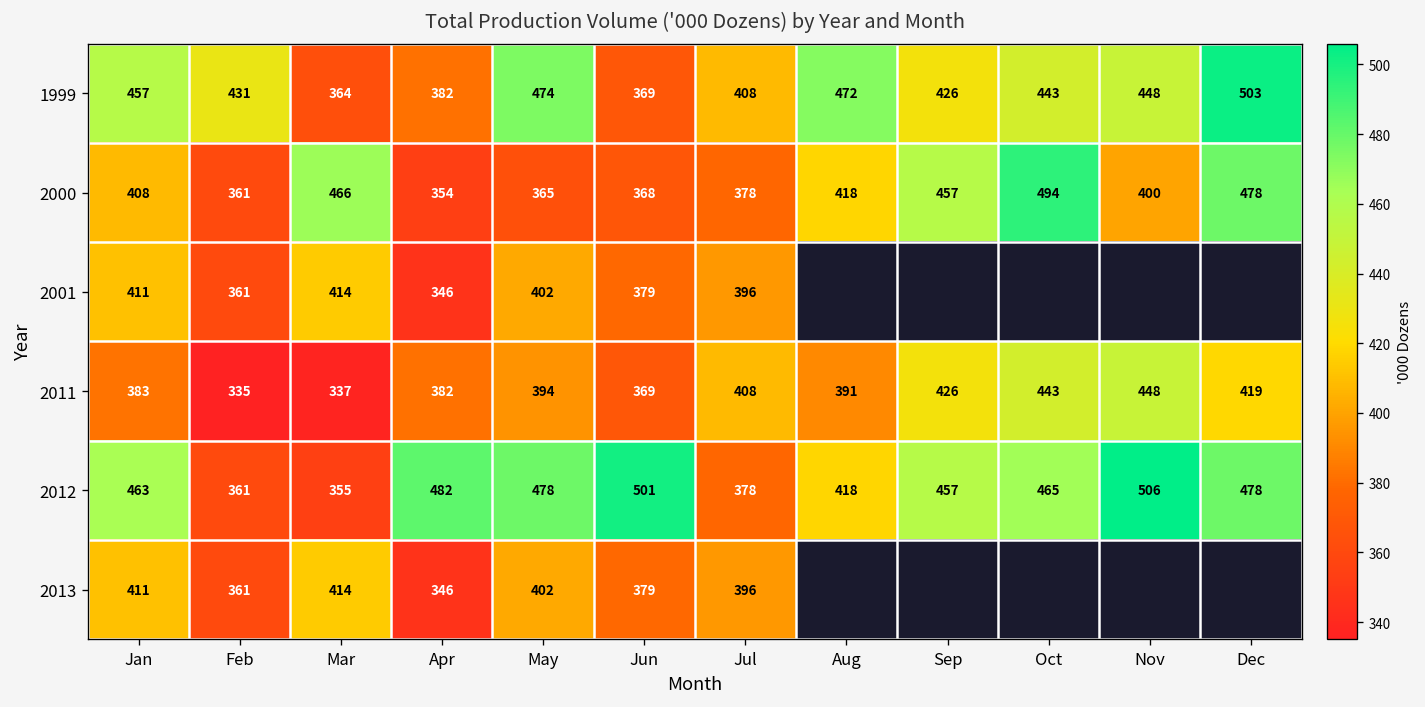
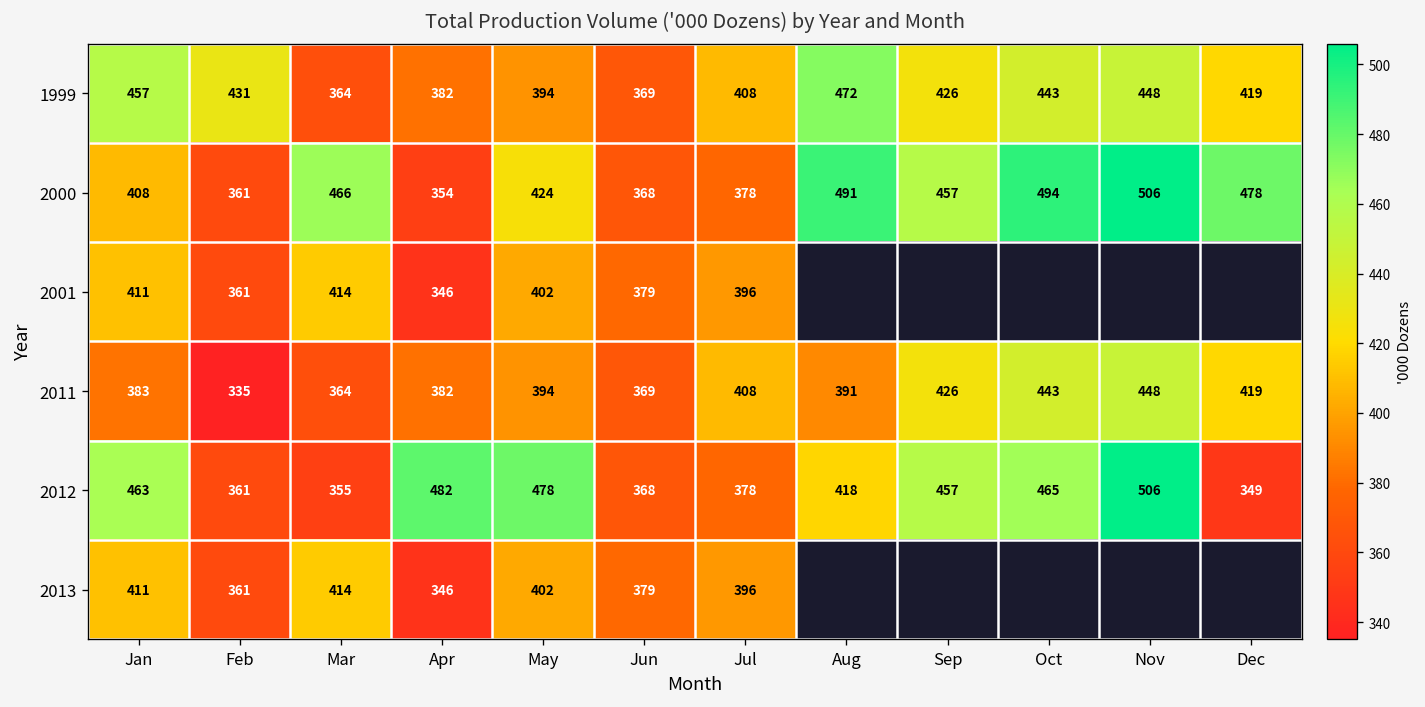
1999, May: 474 -> 394
1999, Dec: 503 -> 419
2000, May: 365 -> 424
2000, Aug: 418 -> 491
2000, Nov: 400 -> 506
2011, Mar: 337 -> 364
2012, Jun: 501 -> 368
2012, Dec: 478 -> 349
